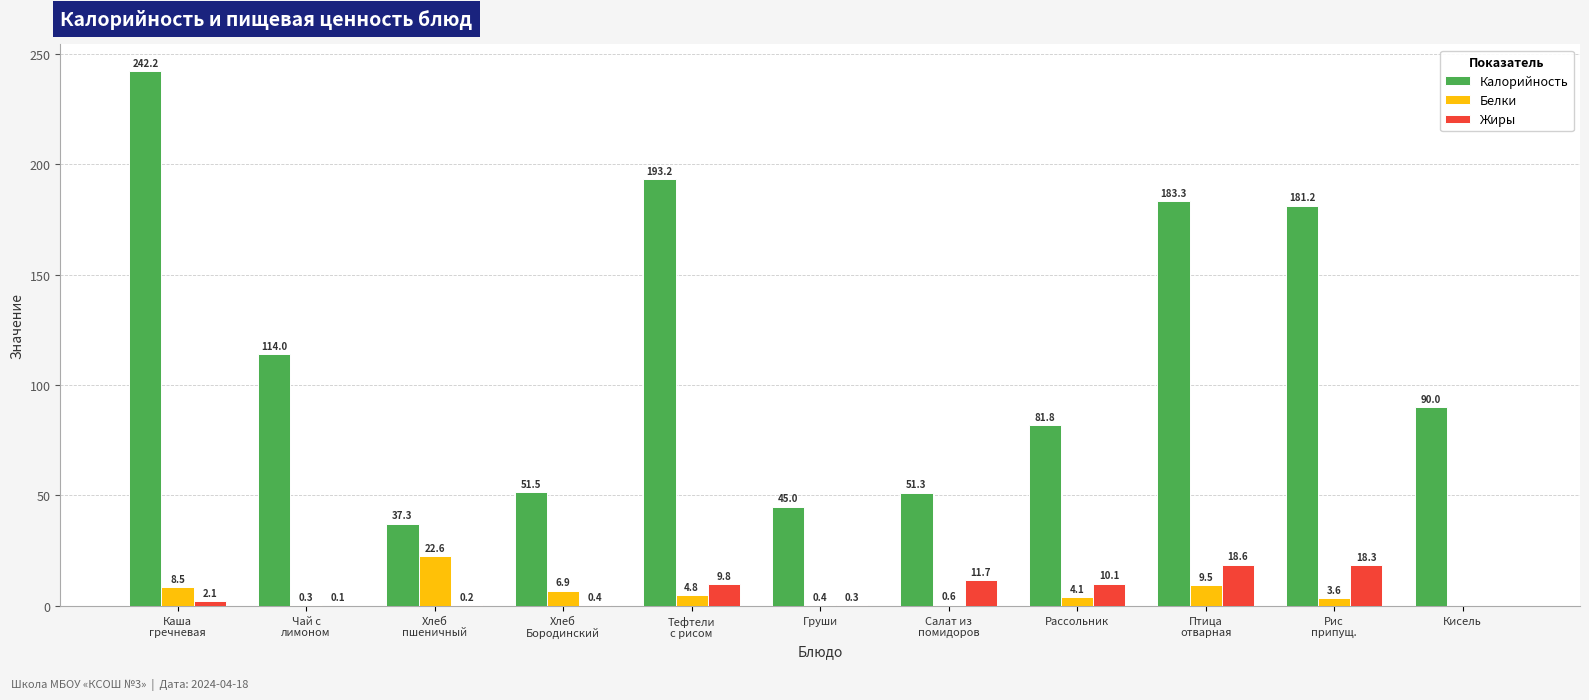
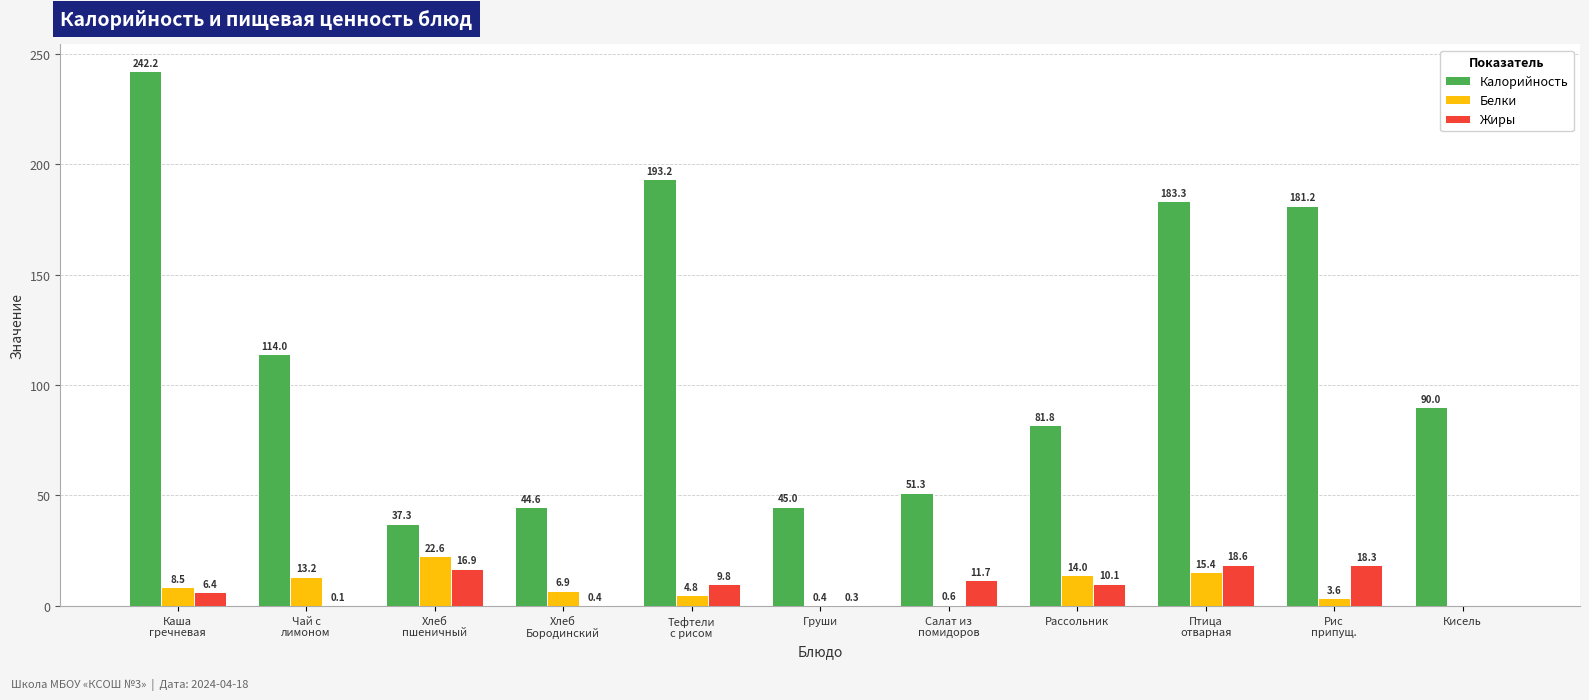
Жиры, Каша гречневая: 2.1 -> 6.4
Белки, Чай с лимоном: 0.3 -> 13.2
Жиры, Хлеб пшеничный: 0.2 -> 16.9
Калорийность, Хлеб Бородинский: 51.5 -> 44.6
Белки, Рассольник: 4.1 -> 14.0
Белки, Птица отварная: 9.5 -> 15.4
